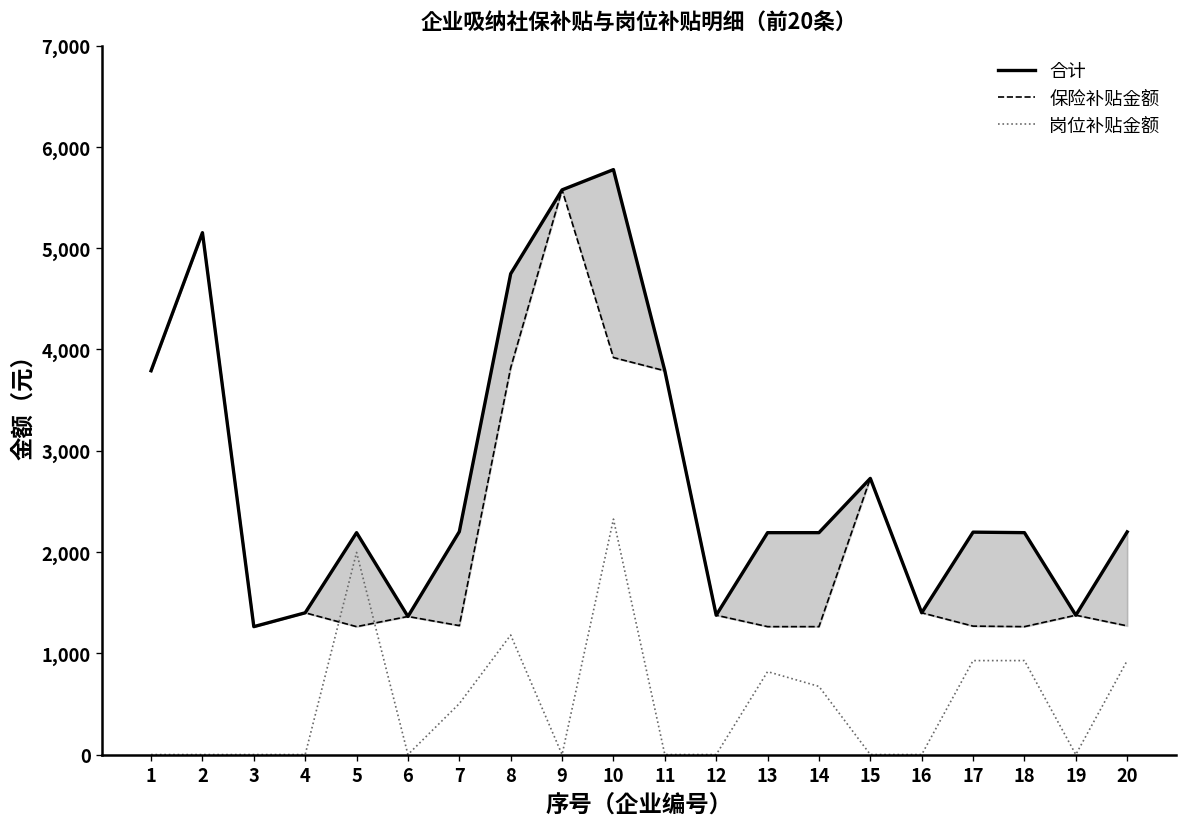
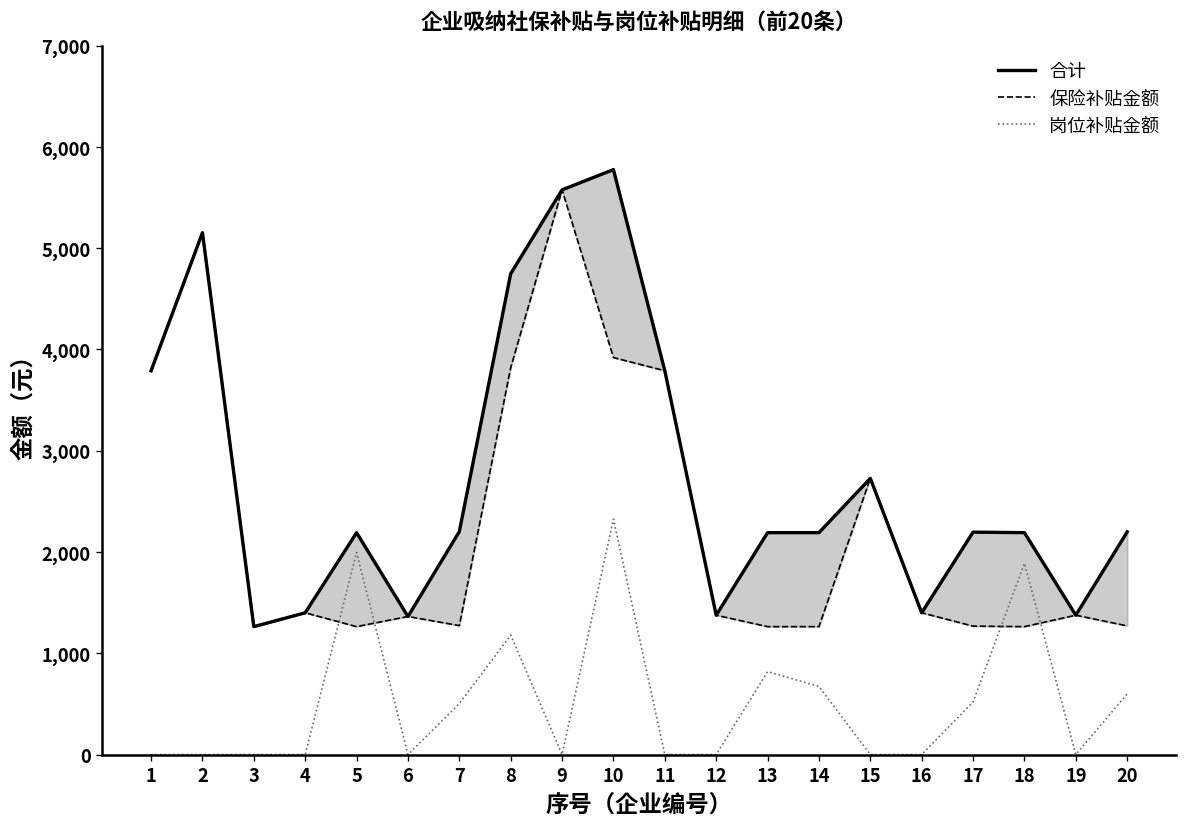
岗位补贴金额, 17: 900 -> 500
岗位补贴金额, 18: 900 -> 1,900
岗位补贴金额, 20: 900 -> 600
